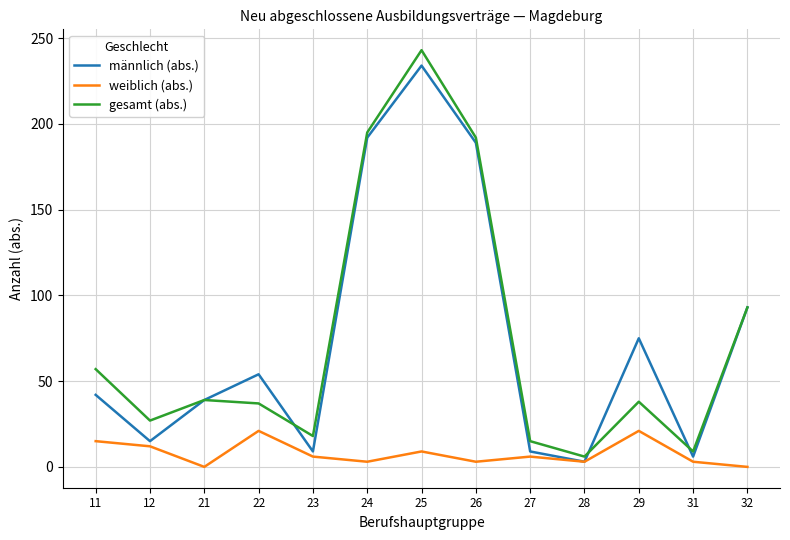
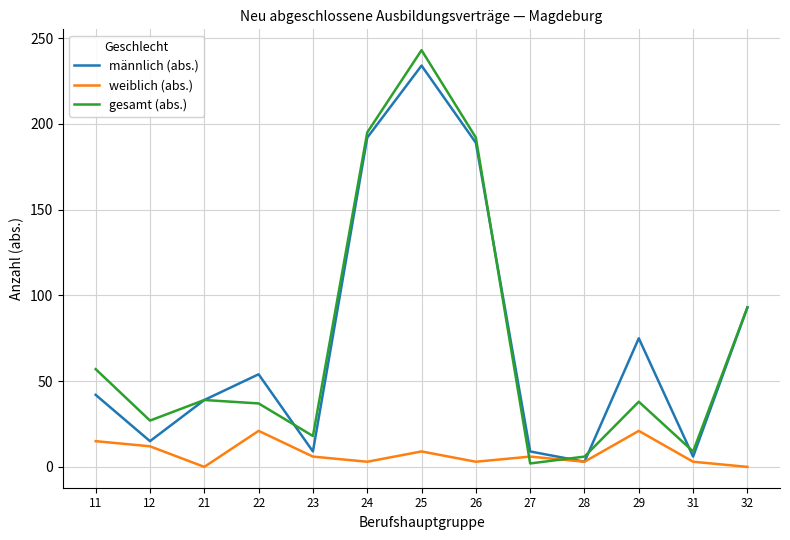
gesamt (abs.), 27: 15 -> 2
